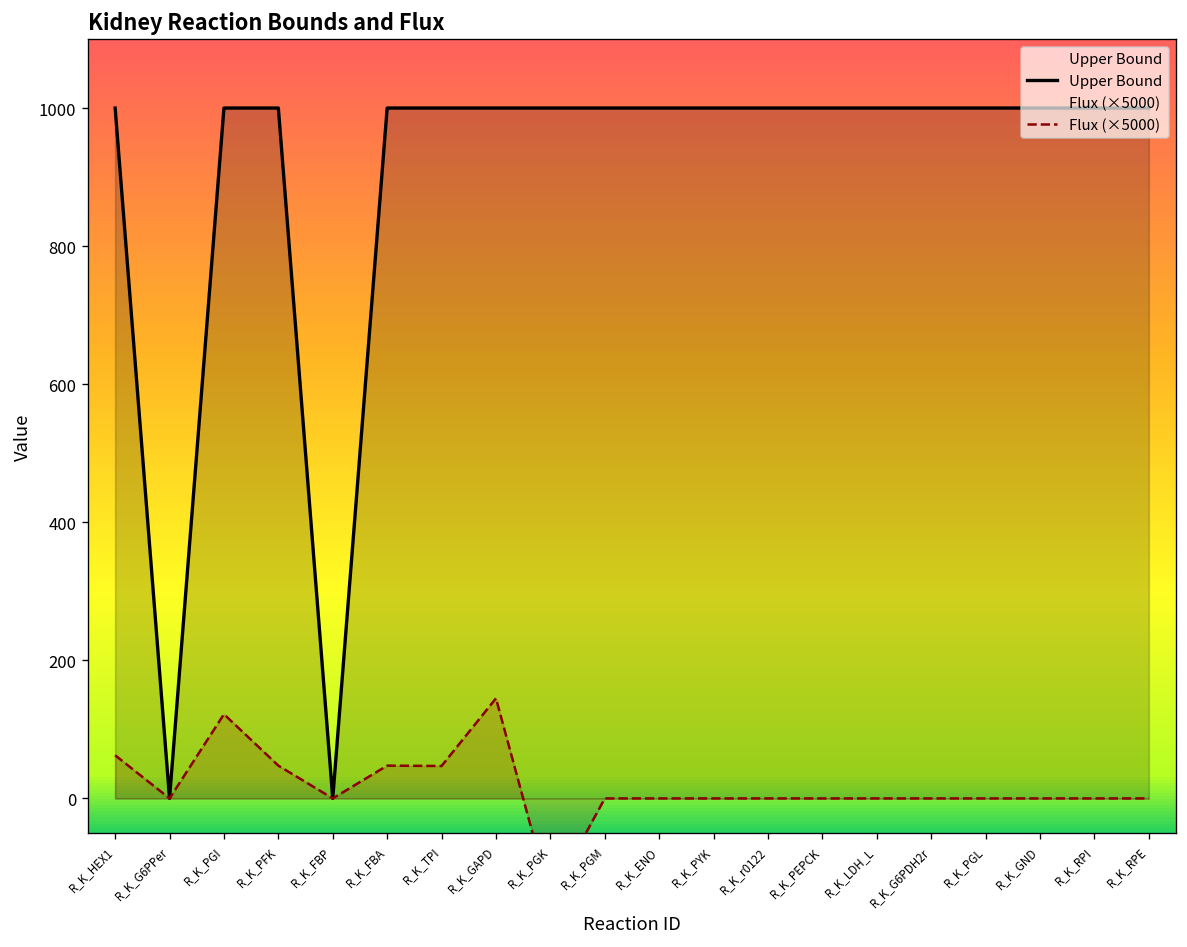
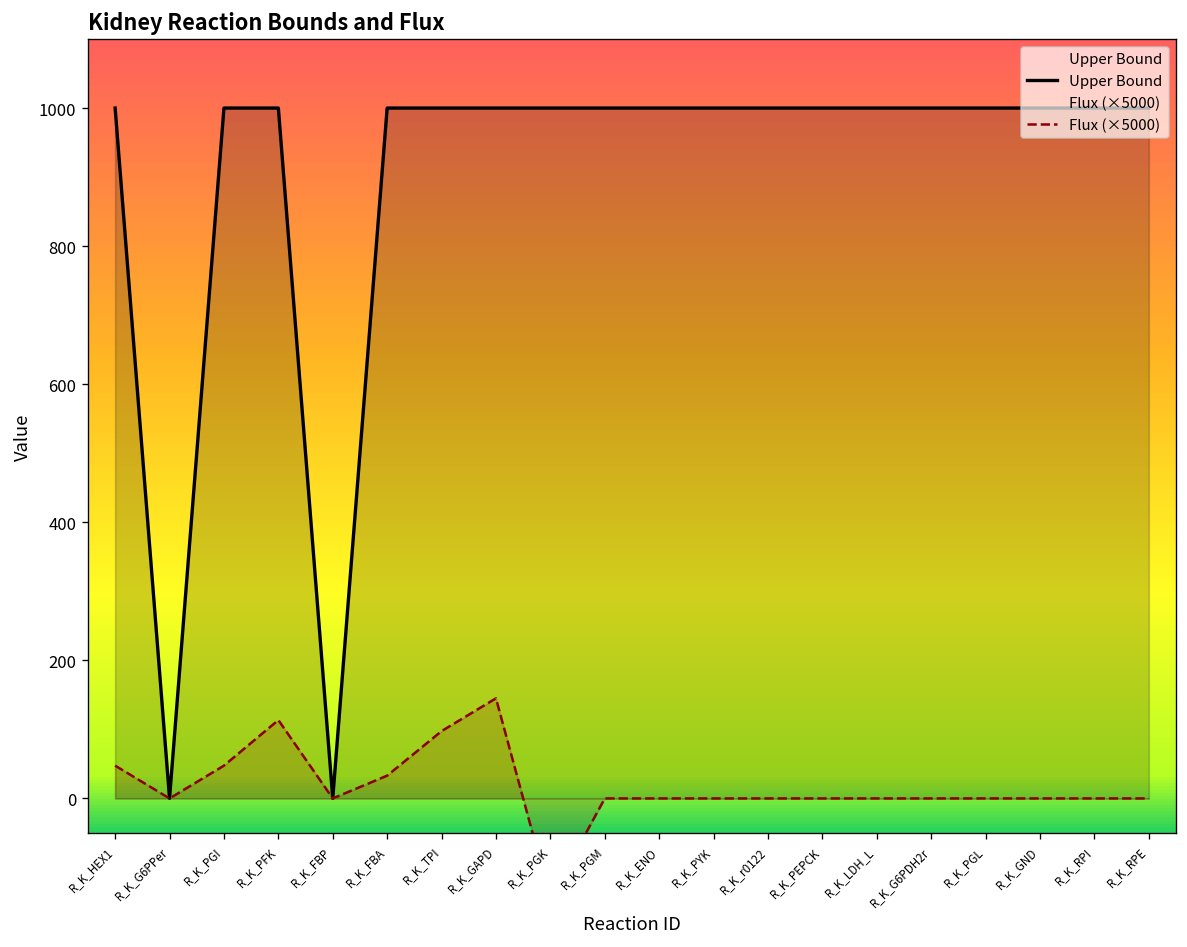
Flux (×5000), R_K_HEX1: 60 -> 50
Flux (×5000), R_K_PGI: 120 -> 50
Flux (×5000), R_K_PFK: 50 -> 110
Flux (×5000), R_K_FBA: 50 -> 30
Flux (×5000), R_K_TPI: 50 -> 100
